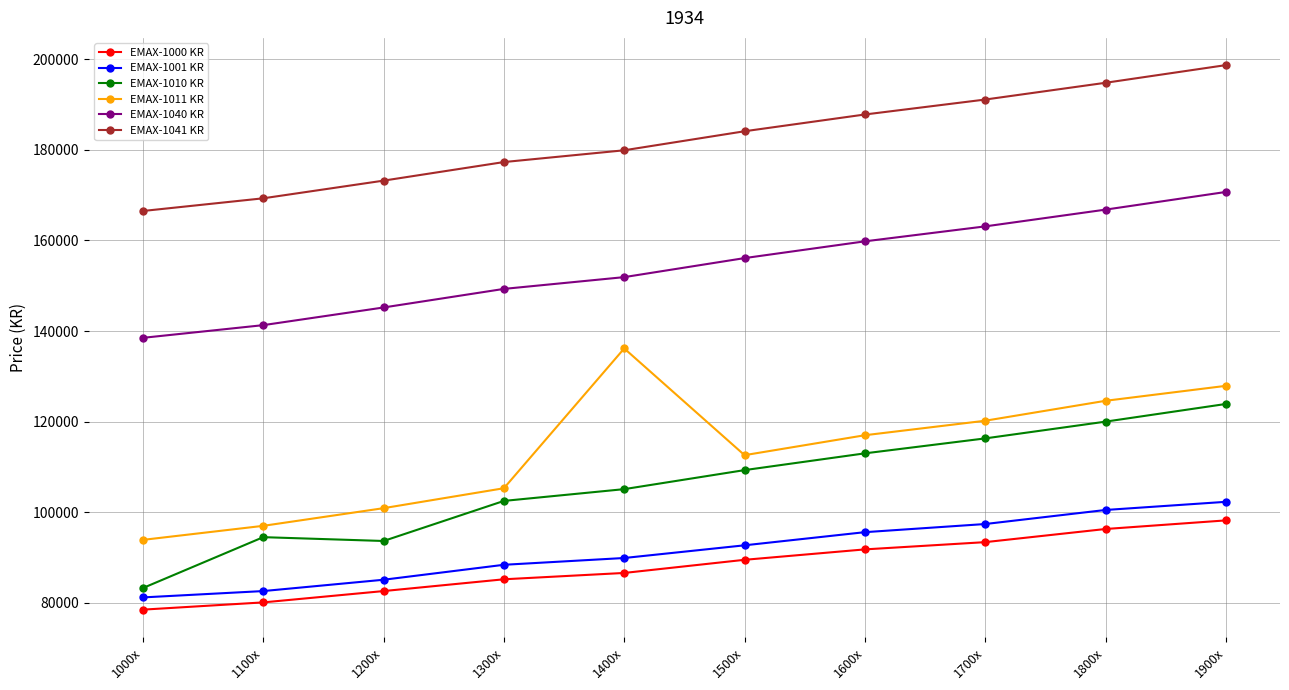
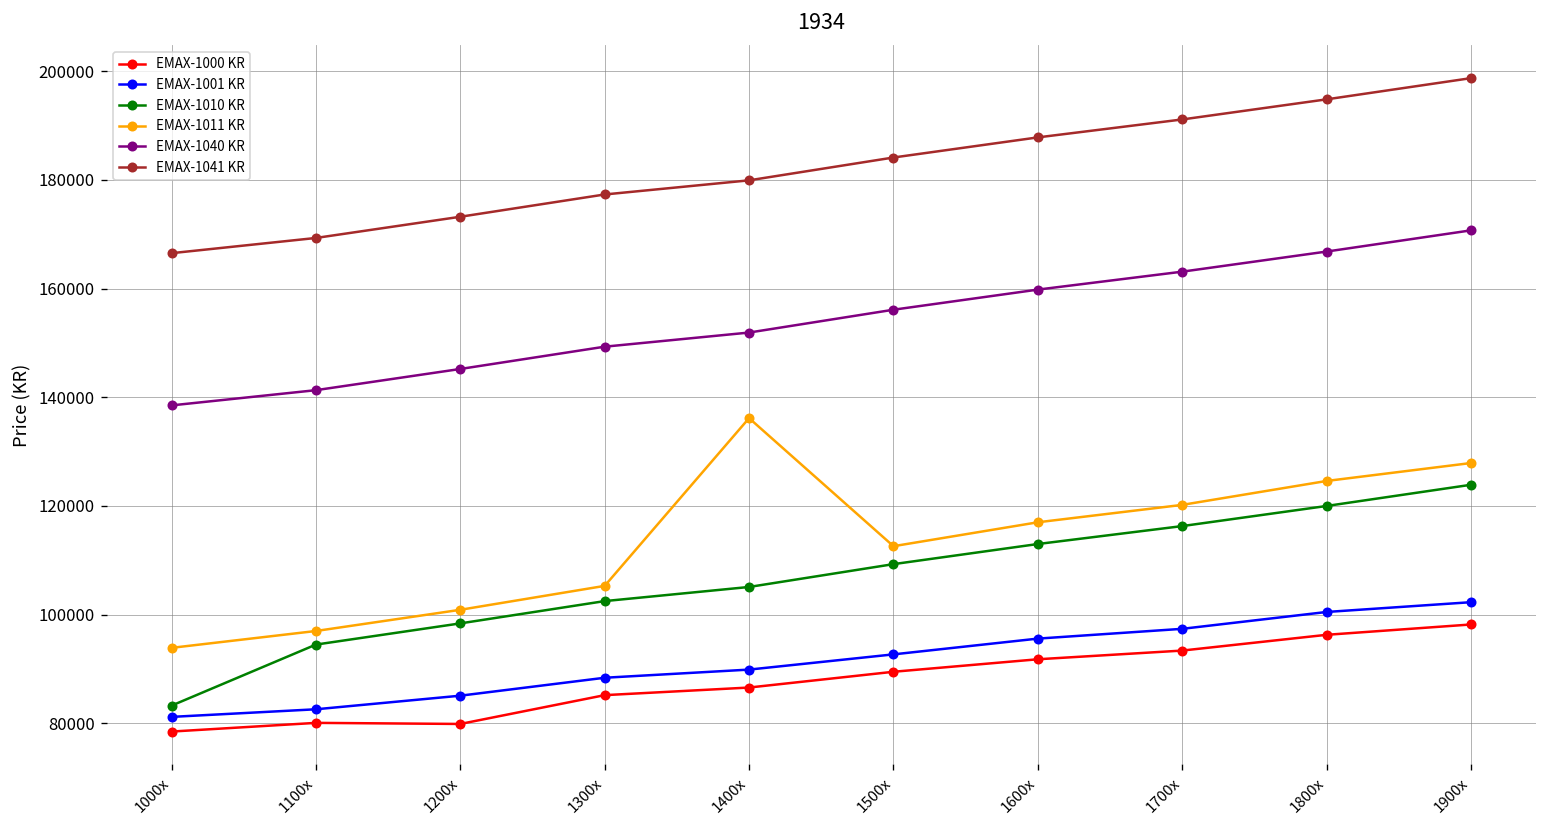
EMAX-1000 KR, 1200x: 83000 -> 80000
EMAX-1010 KR, 1200x: 94000 -> 98000
